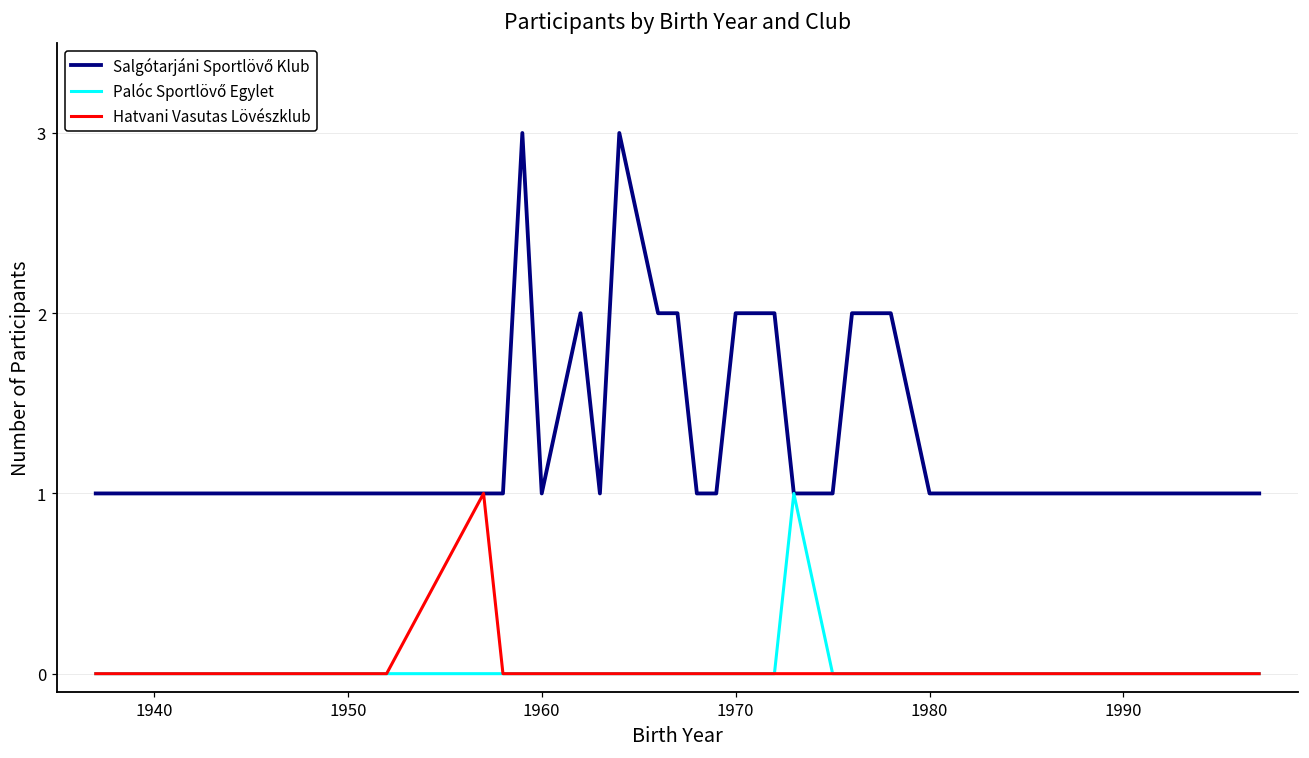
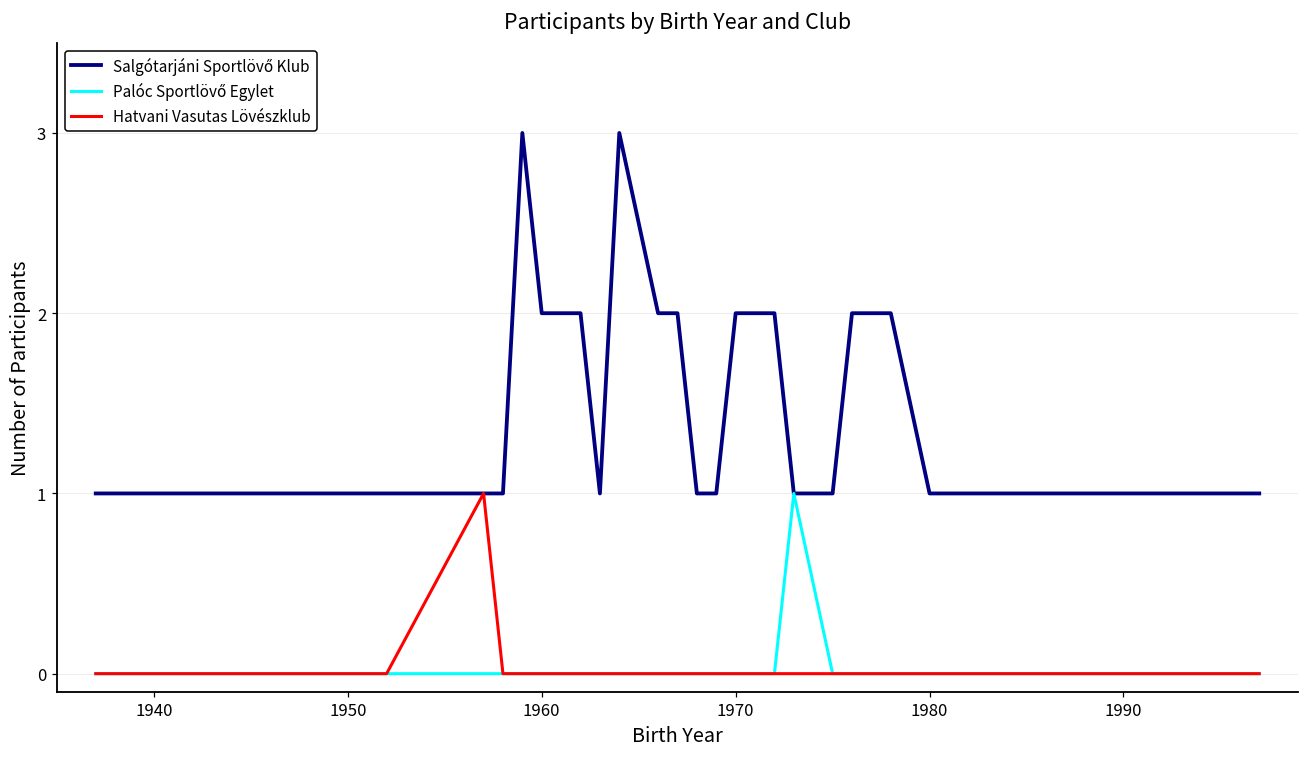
Salgótarjáni Sportlövő Klub, 1960: 1 -> 2
